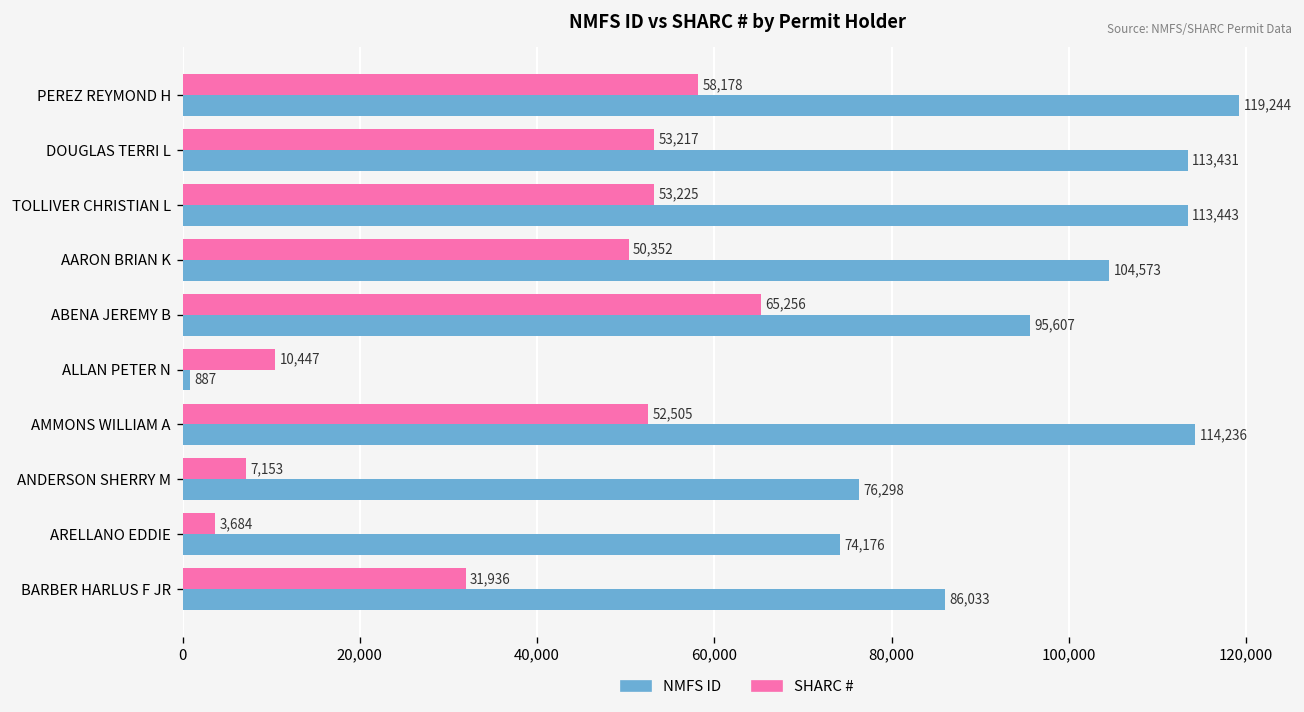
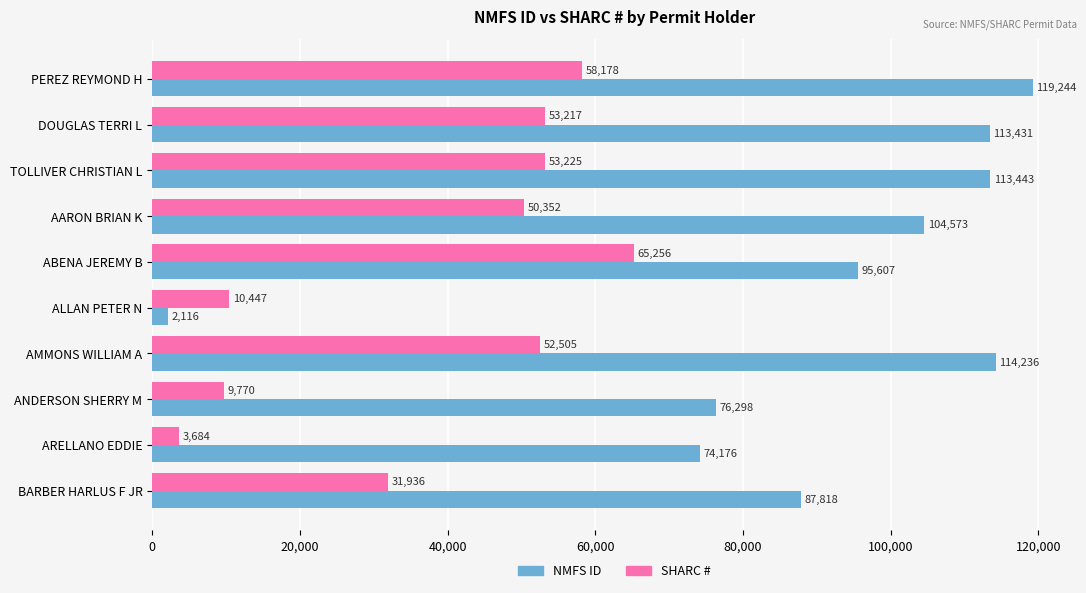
NMFS ID, ALLAN PETER N: 887 -> 2,116
SHARC #, ANDERSON SHERRY M: 7,153 -> 9,770
NMFS ID, BARBER HARLUS F JR: 86,033 -> 87,818
